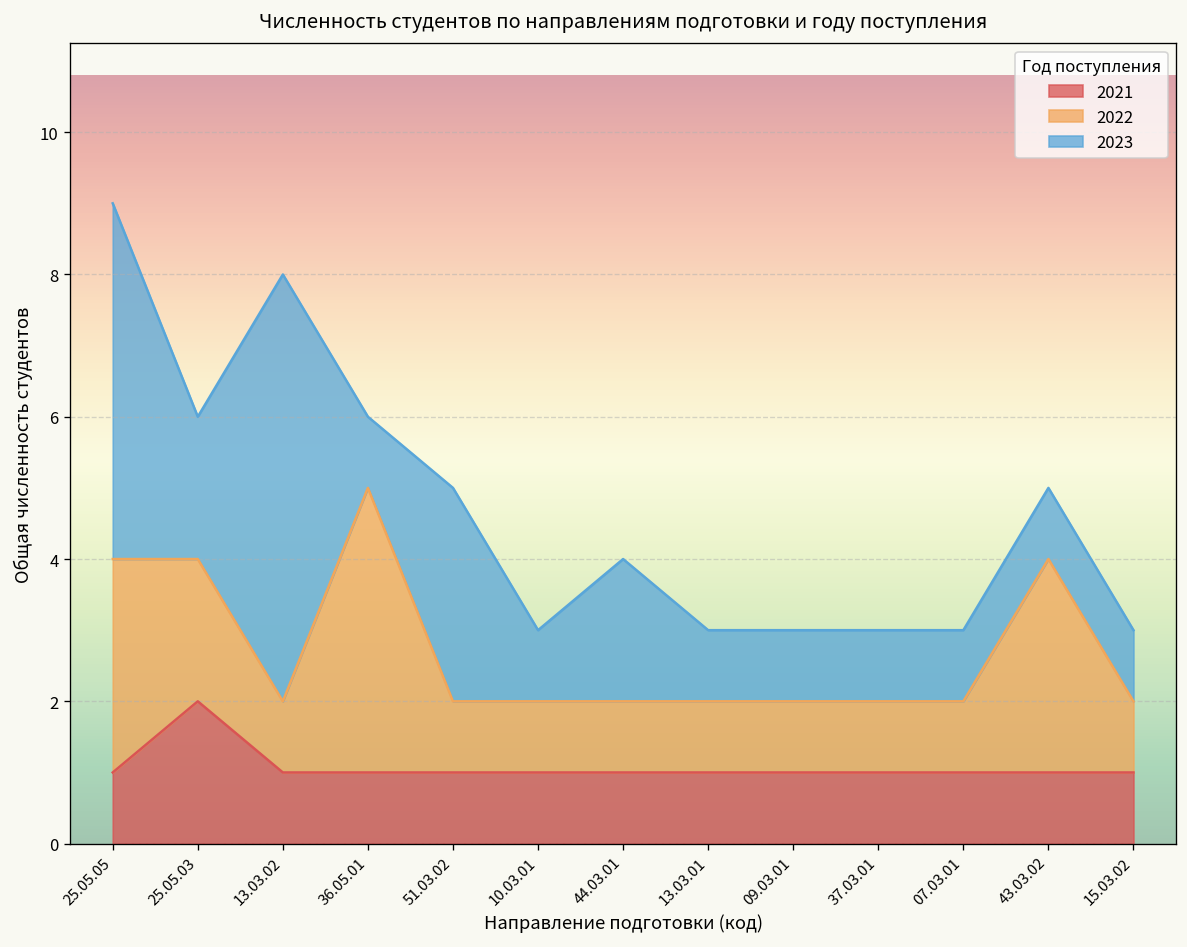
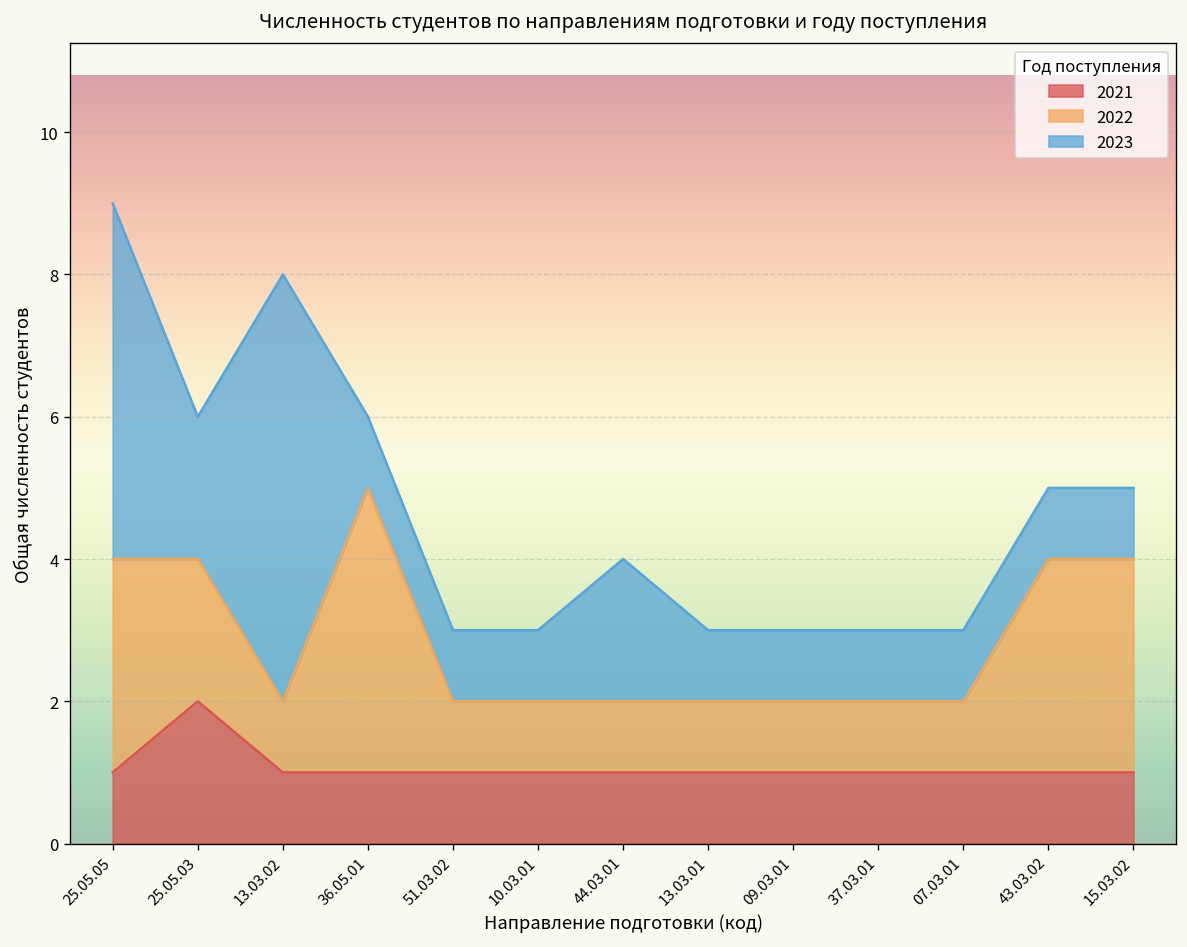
2023, 51.03.02: 3 -> 1
2022, 15.03.02: 1 -> 3
